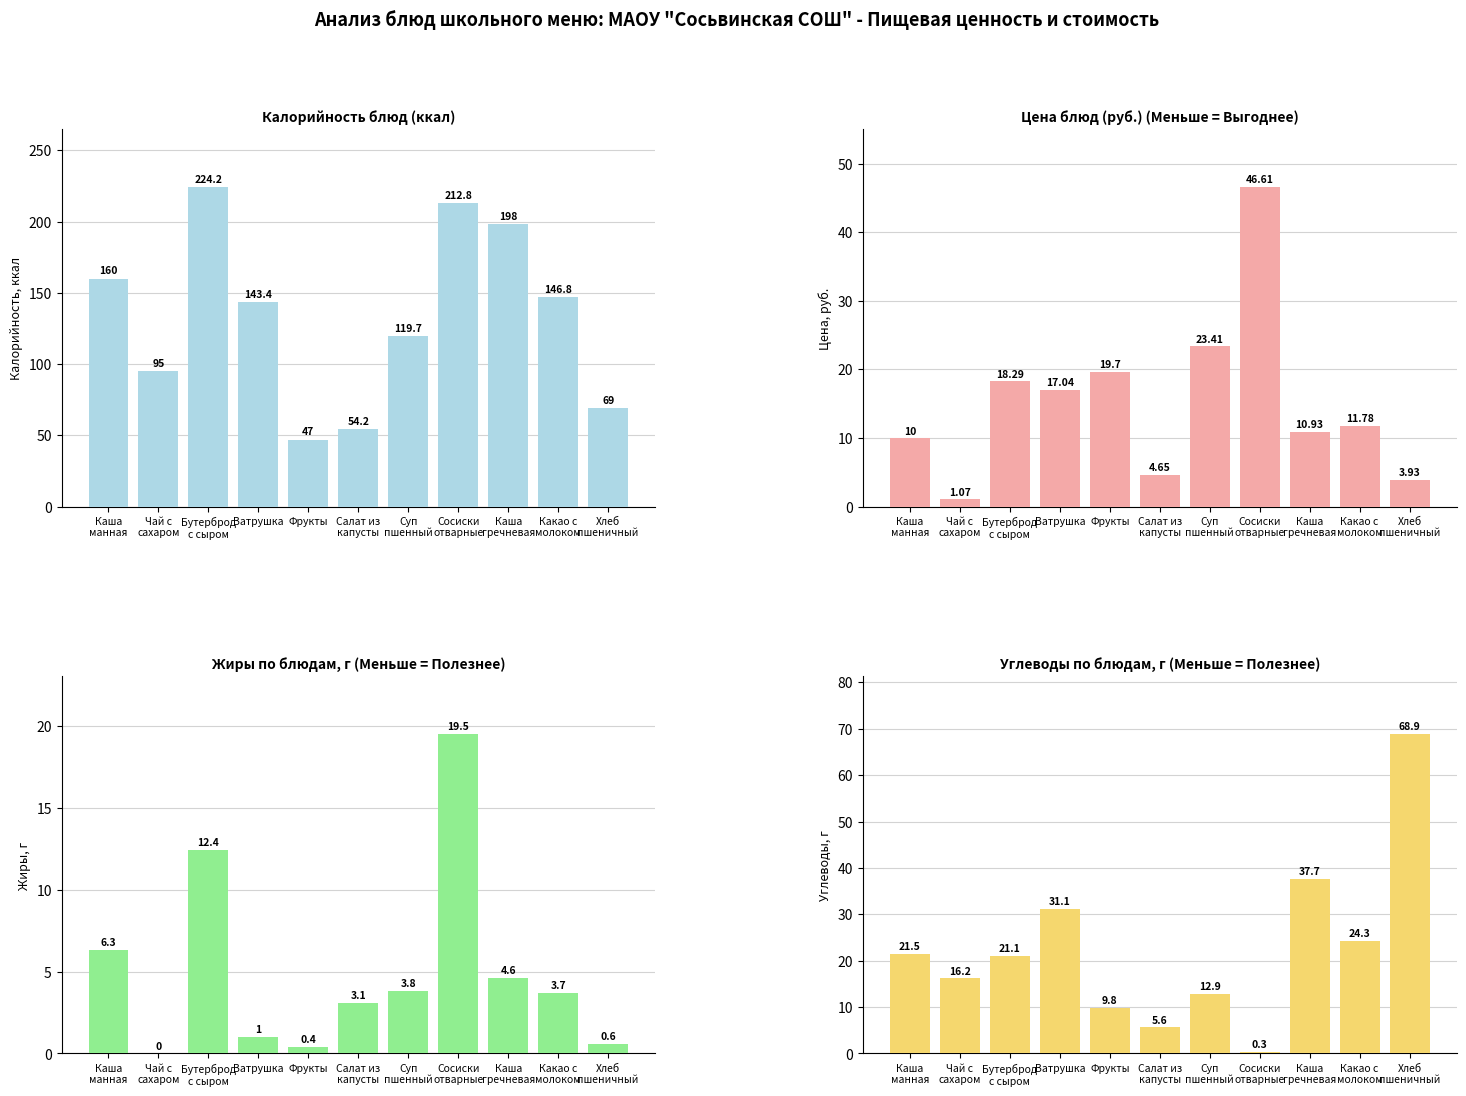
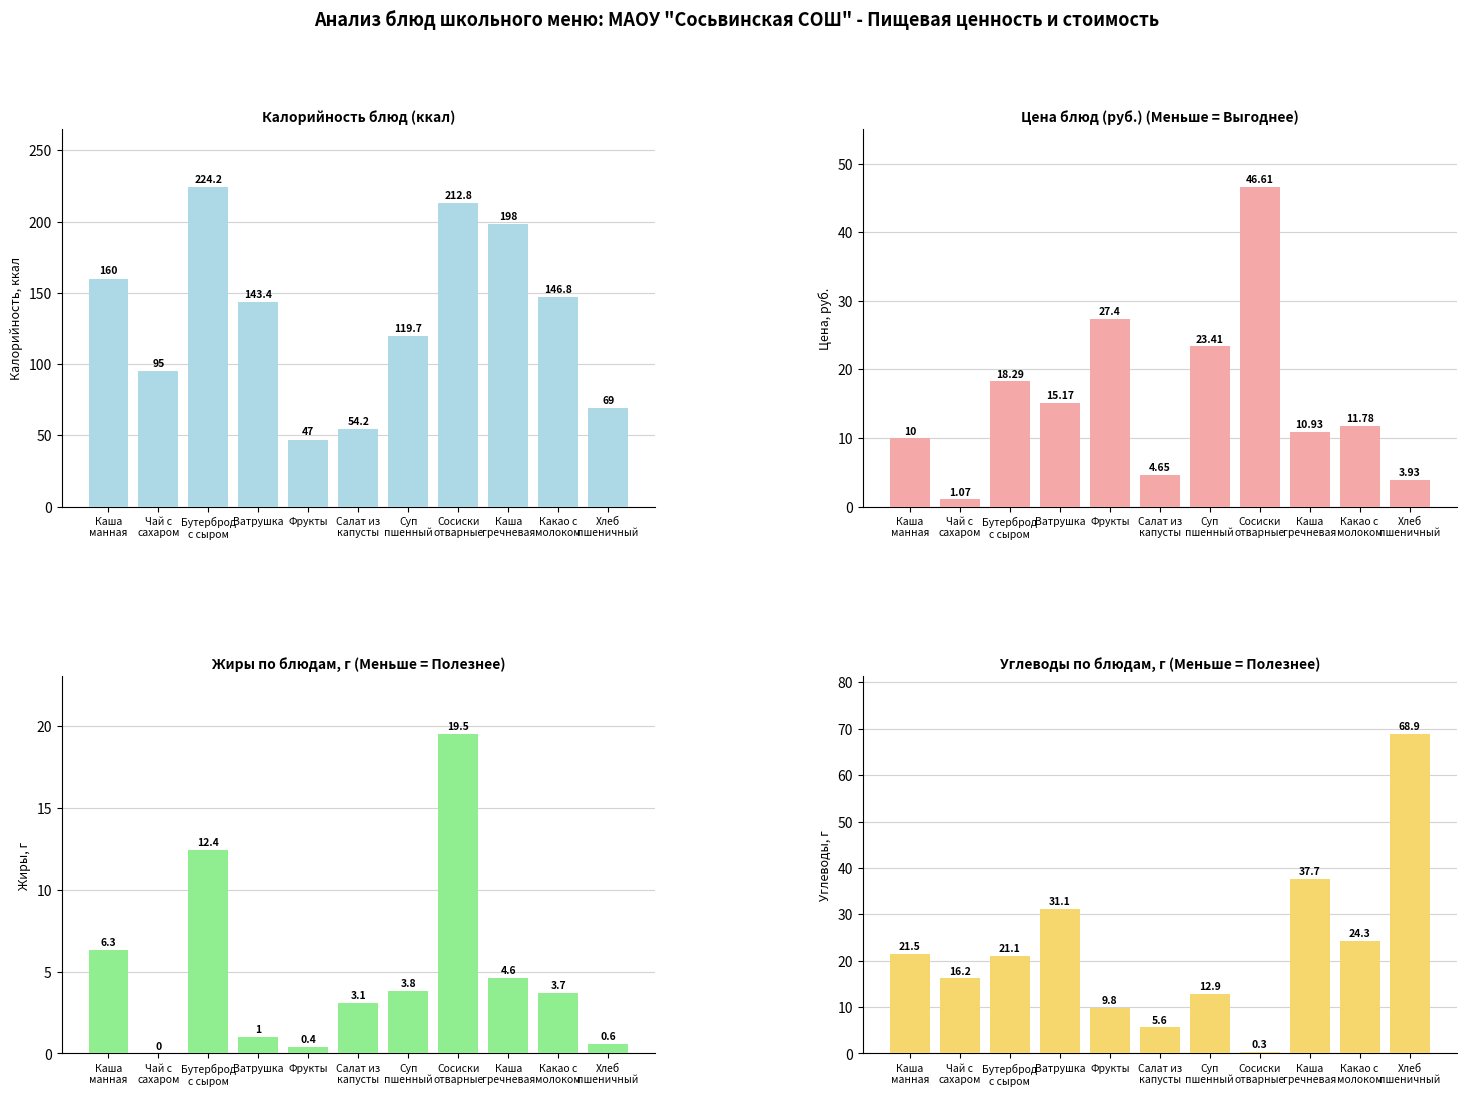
Цена блюд (руб.) (Меньше = Выгоднее), Ватрушка: 17.04 -> 15.17
Цена блюд (руб.) (Меньше = Выгоднее), Фрукты: 19.7 -> 27.4
